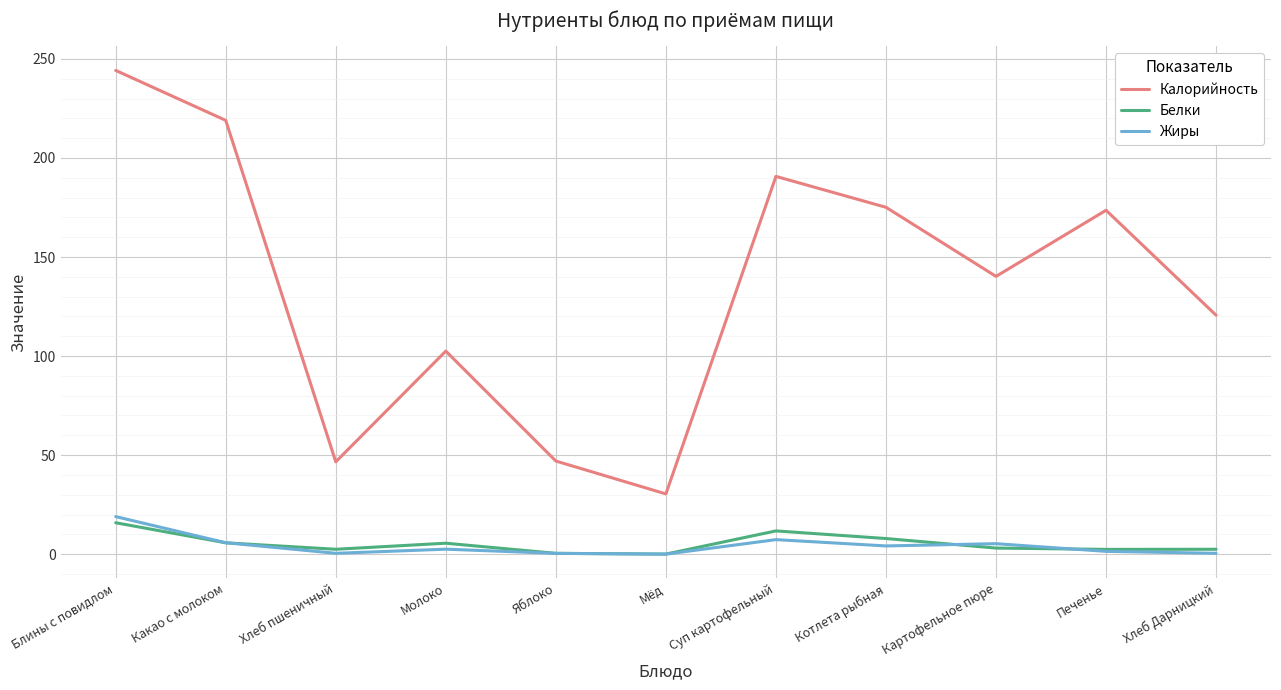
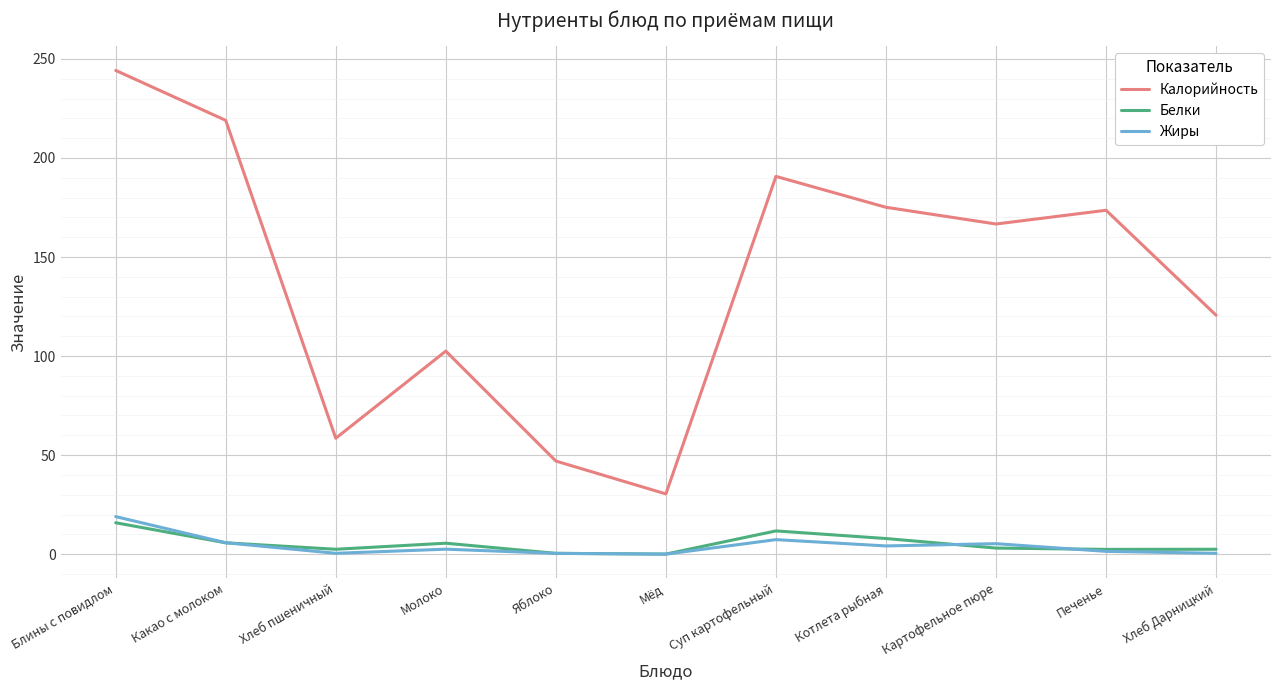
Калорийность, Хлеб пшеничный: 47 -> 59
Калорийность, Картофельное пюре: 140 -> 167
